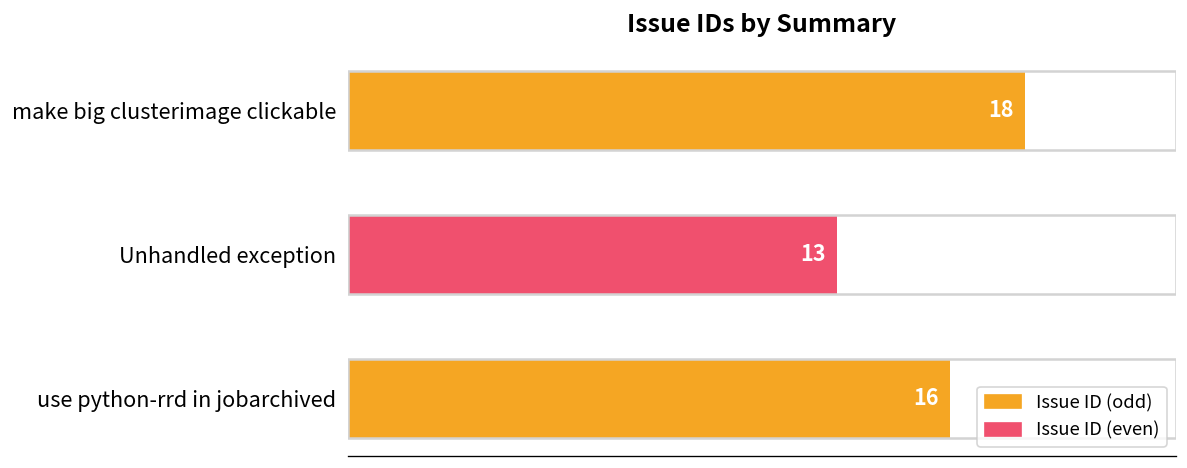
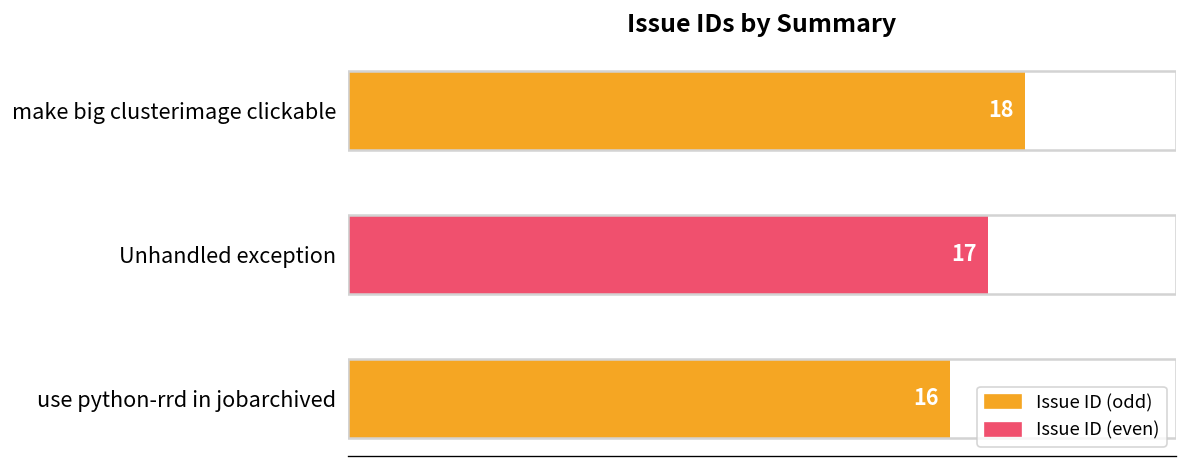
Unhandled exception: 13 -> 17
